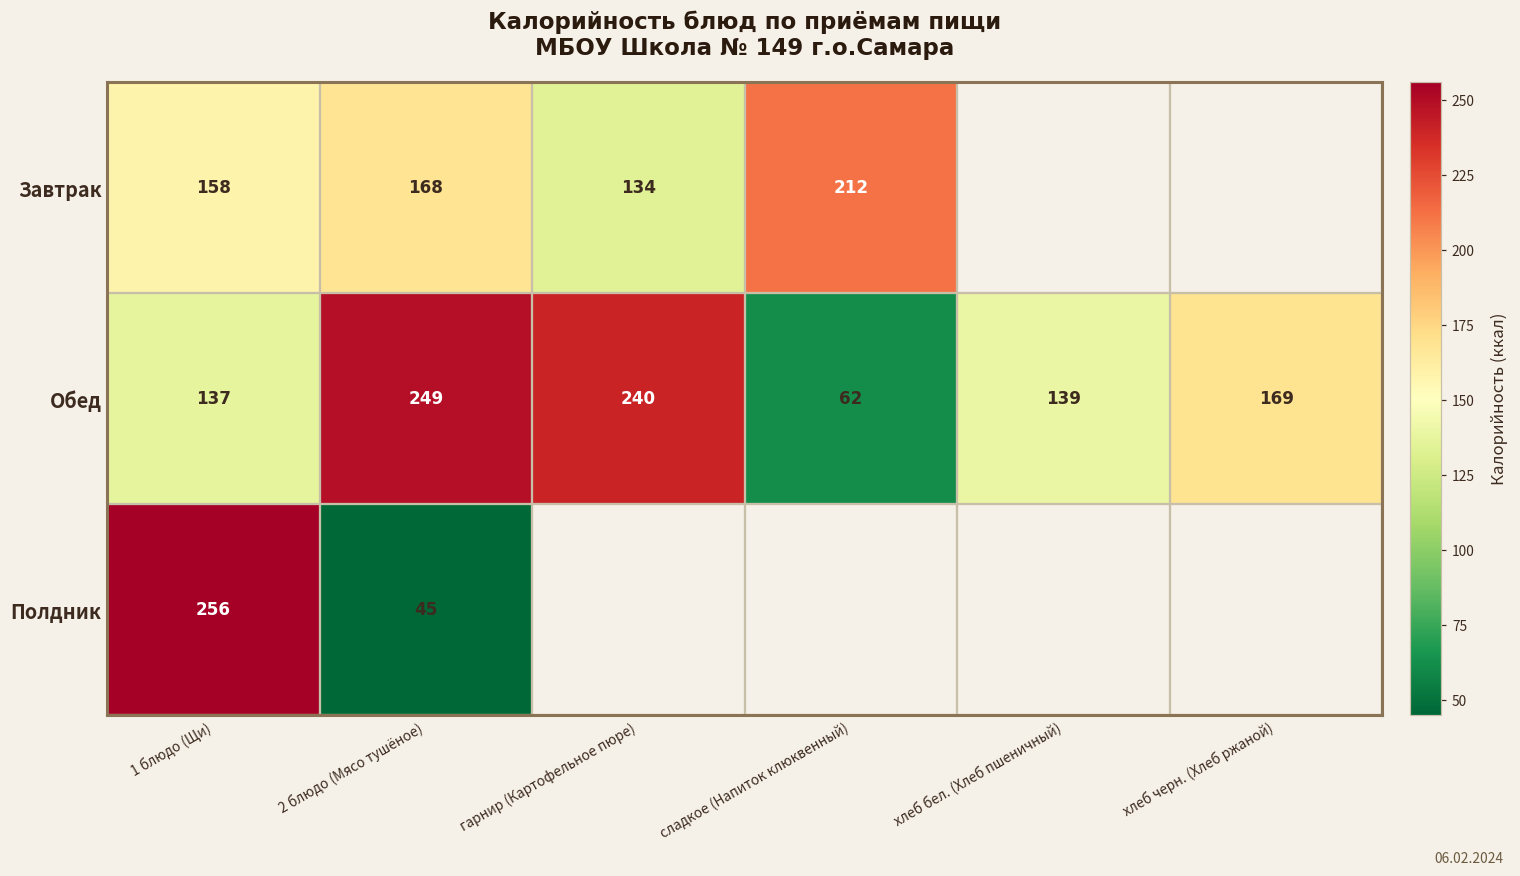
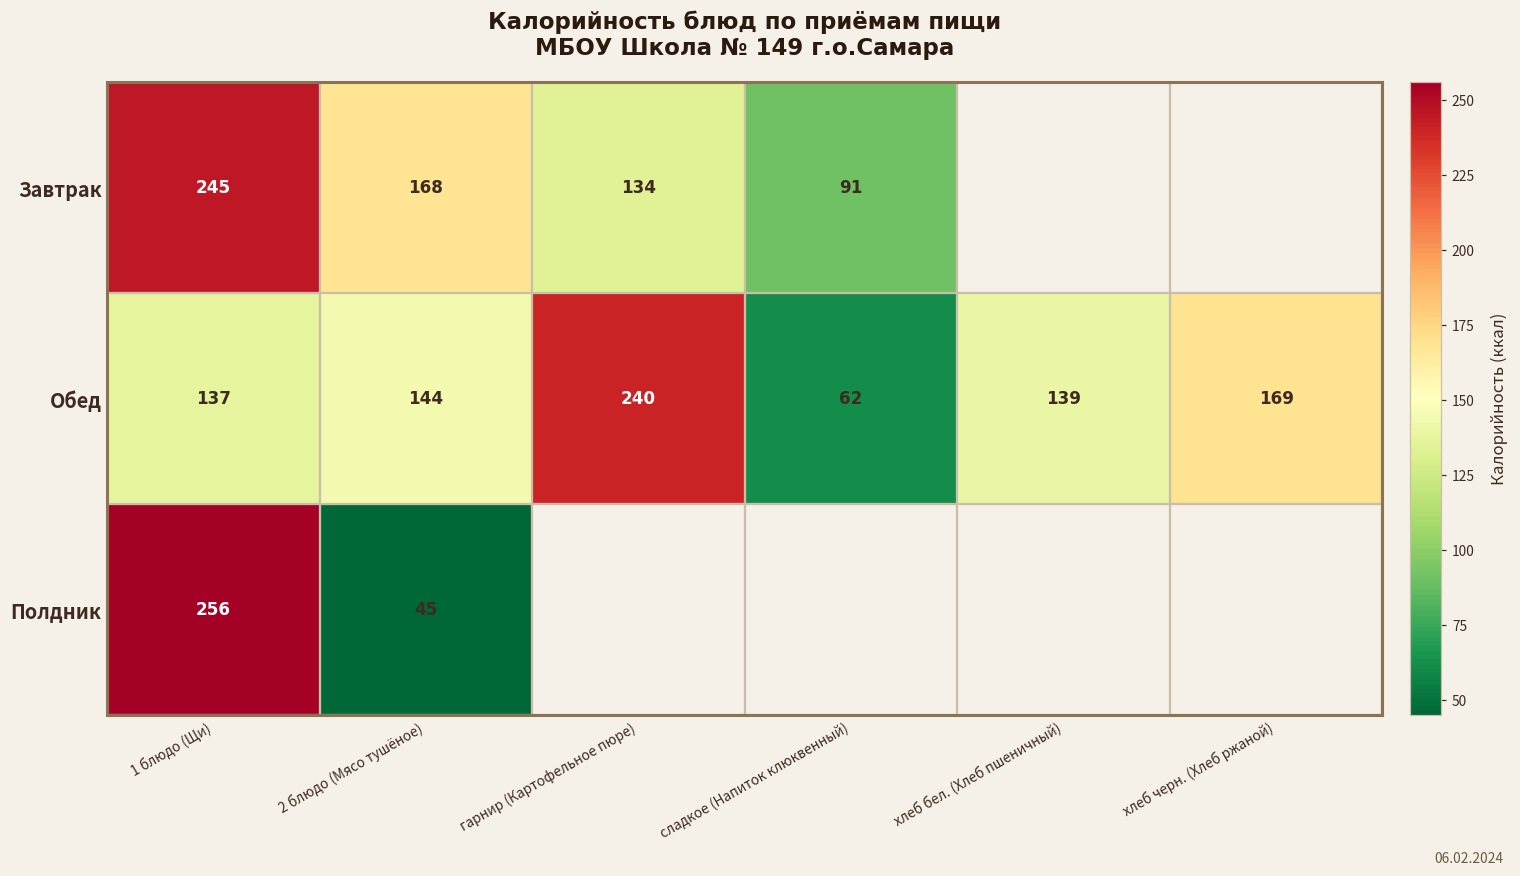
Завтрак, 1 блюдо (Щи): 158 -> 245
Завтрак, сладкое (Напиток клюквенный): 212 -> 91
Обед, 2 блюдо (Мясо тушёное): 249 -> 144
